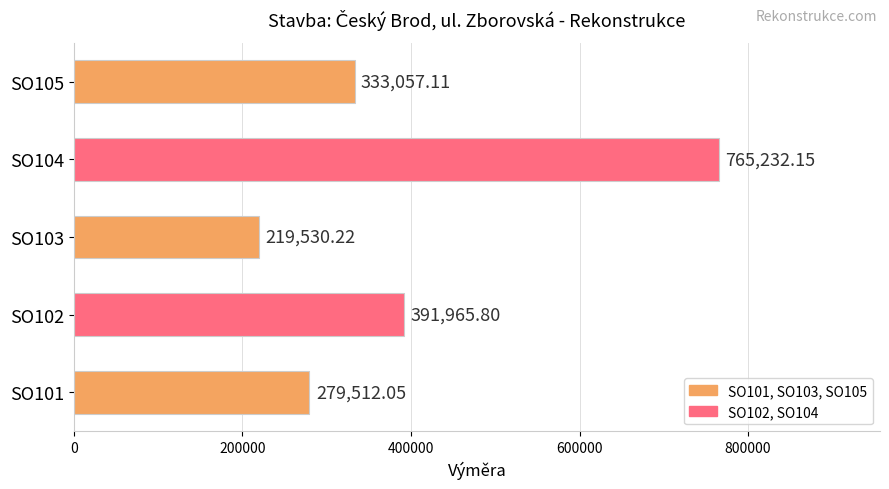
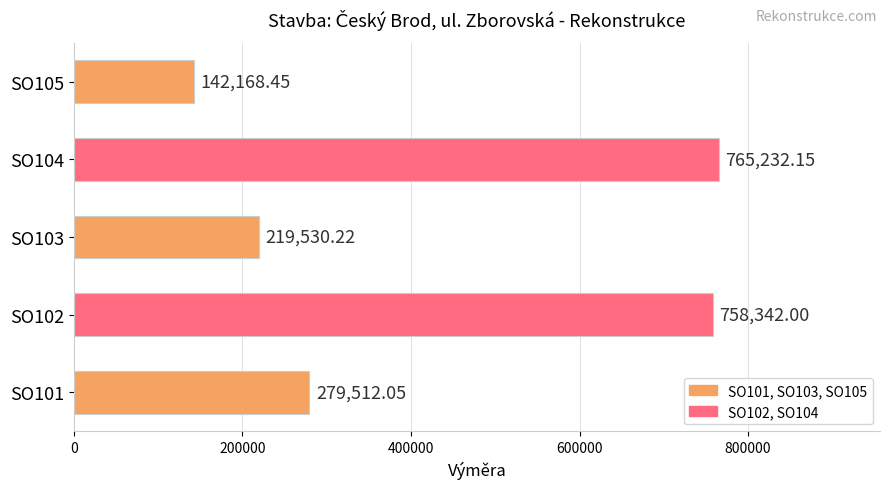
SO105: 333,057.11 -> 142,168.45
SO102: 391,965.80 -> 758,342.00
